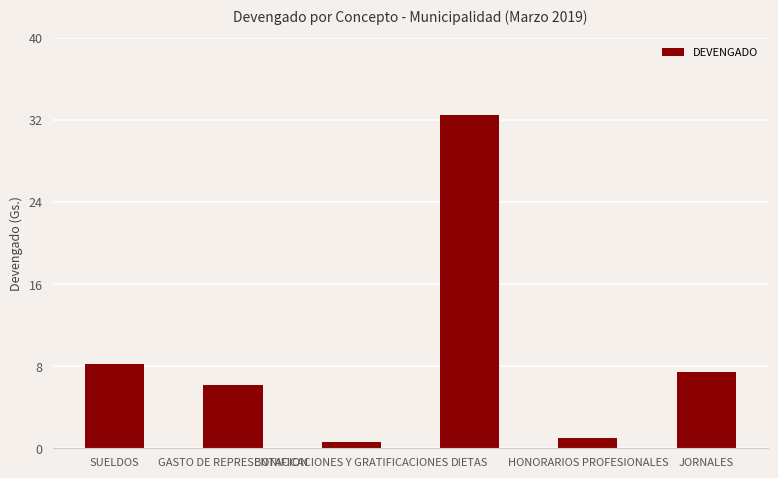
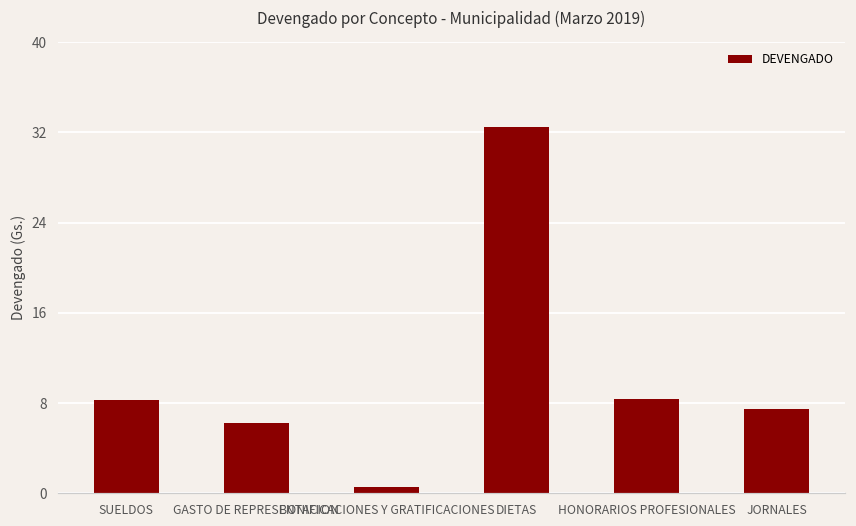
HONORARIOS PROFESIONALES: 1.0 -> 8.4
